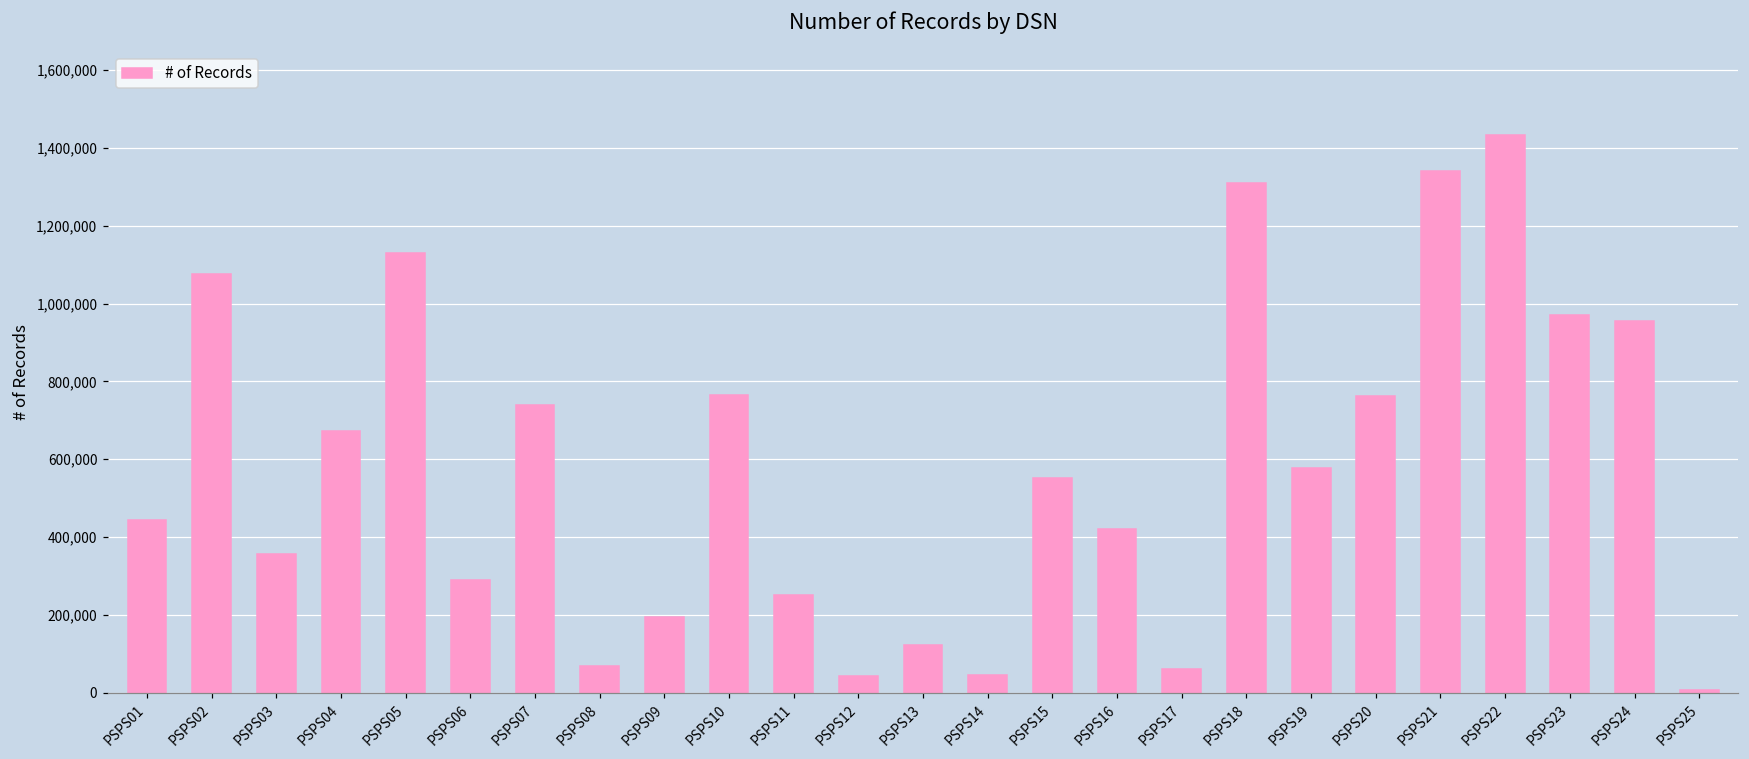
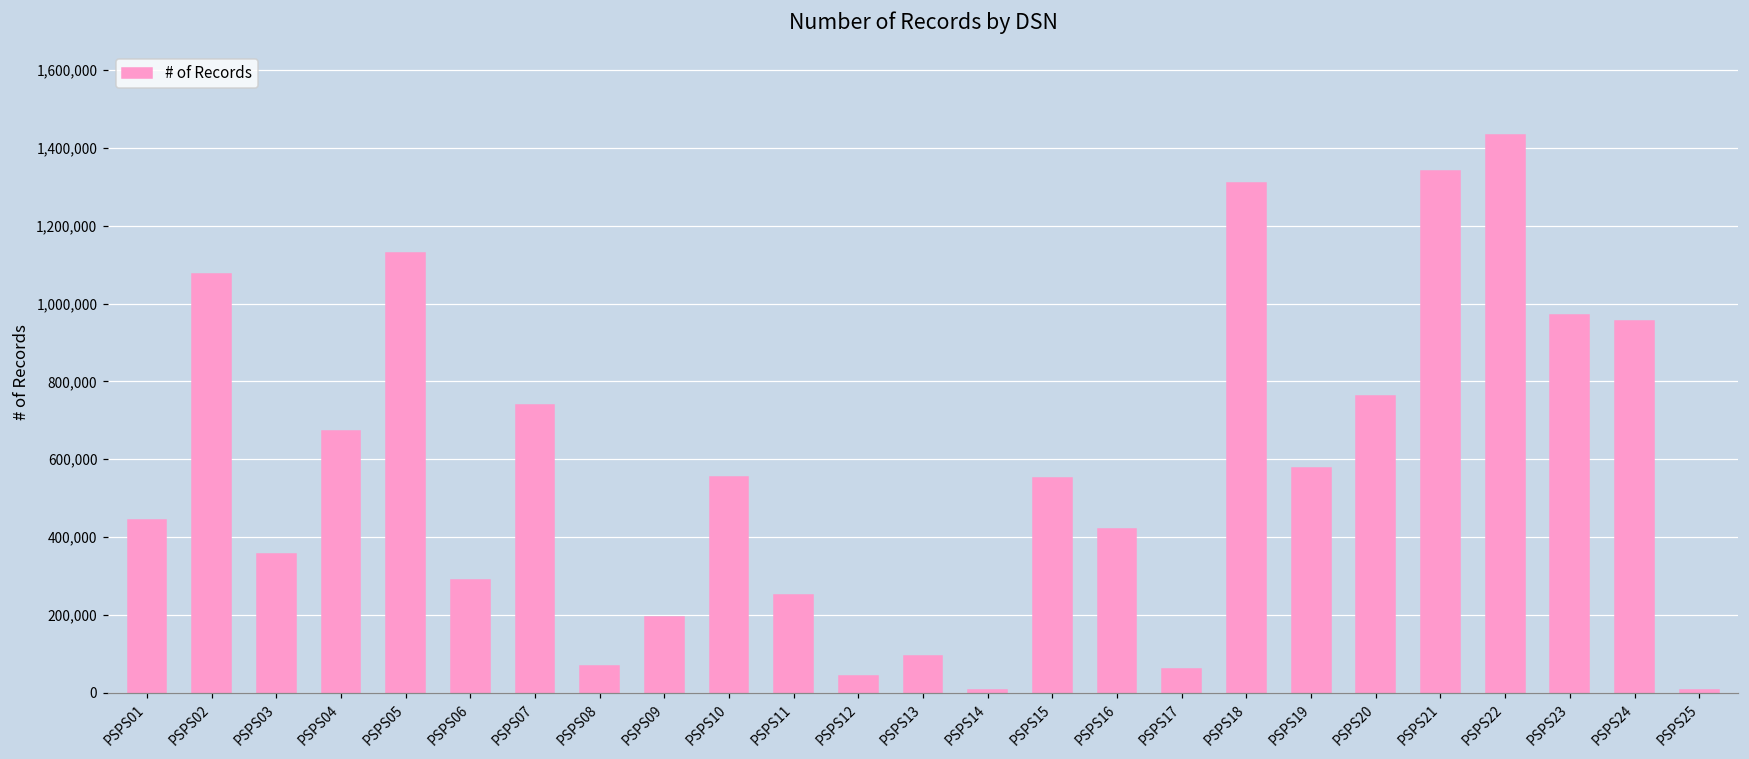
PSPS10: 760,000 -> 550,000
PSPS13: 120,000 -> 90,000
PSPS14: 40,000 -> 10,000
